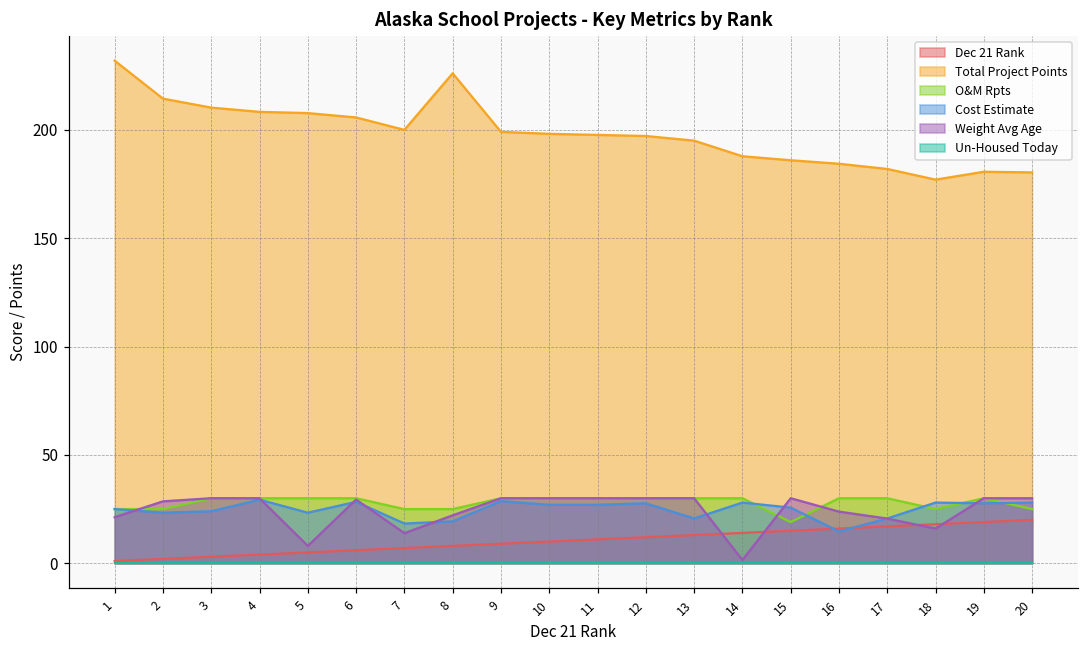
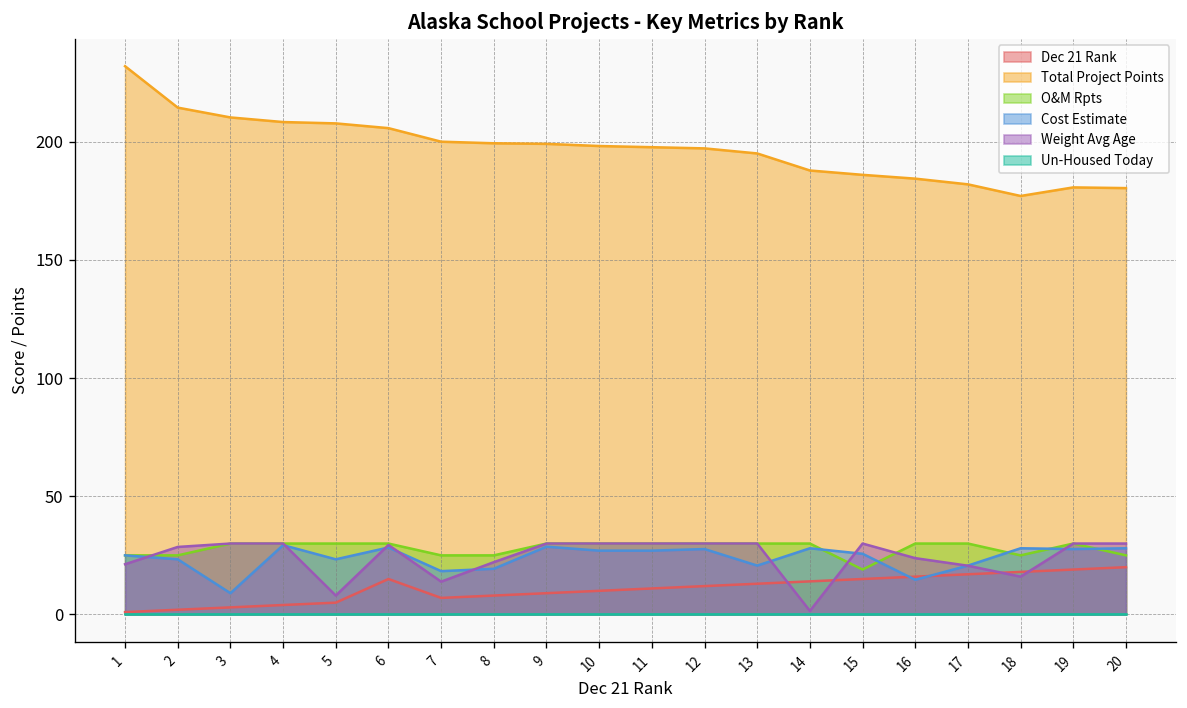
Cost Estimate, 3: 24 -> 9
Dec 21 Rank, 6: 6 -> 15
Total Project Points, 8: 226 -> 199
